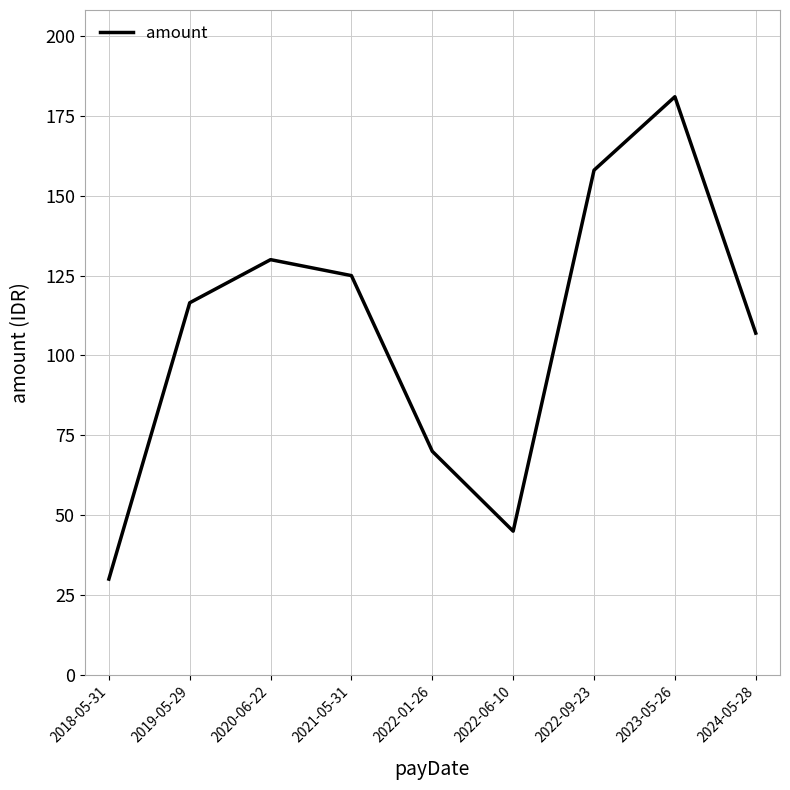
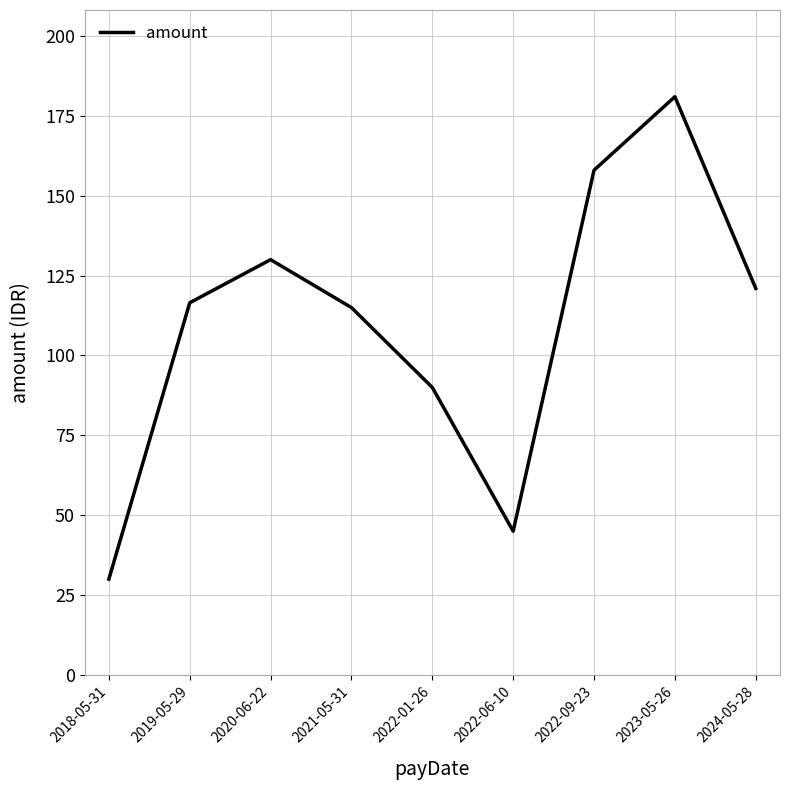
2021-05-31: 125 -> 115
2022-01-26: 70 -> 90
2024-05-28: 107 -> 121
